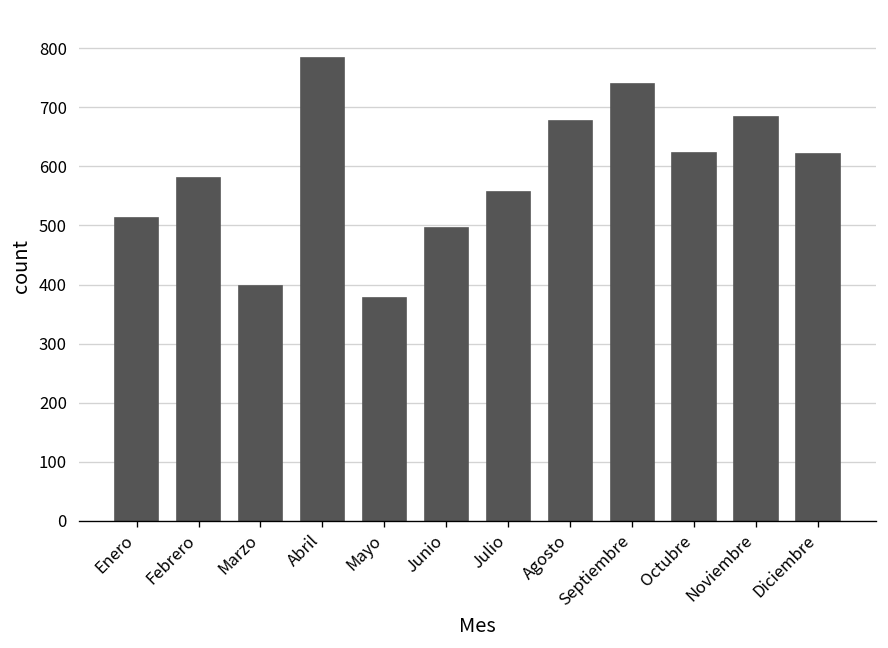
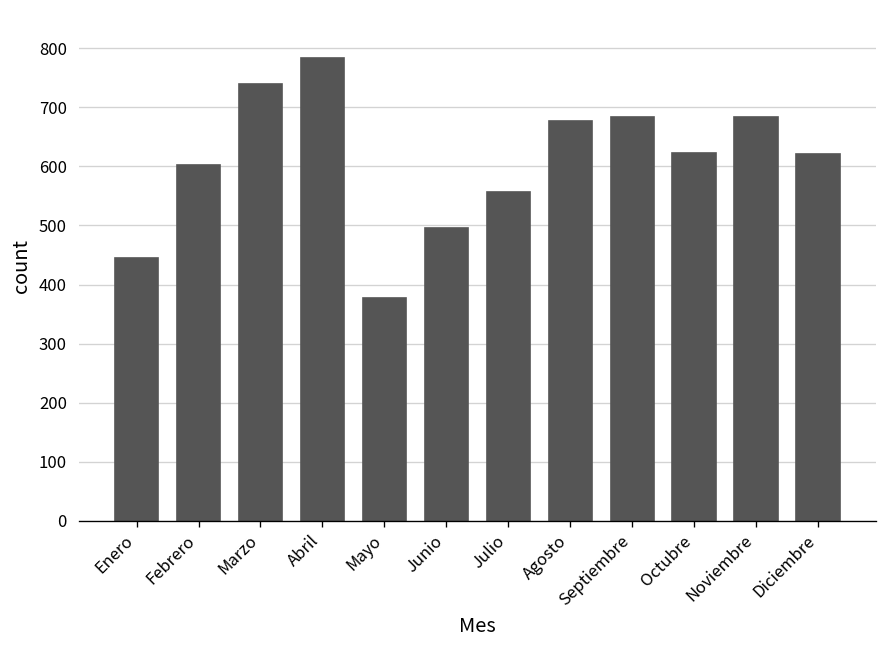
Enero: 510 -> 450
Febrero: 580 -> 600
Marzo: 400 -> 740
Septiembre: 740 -> 680
